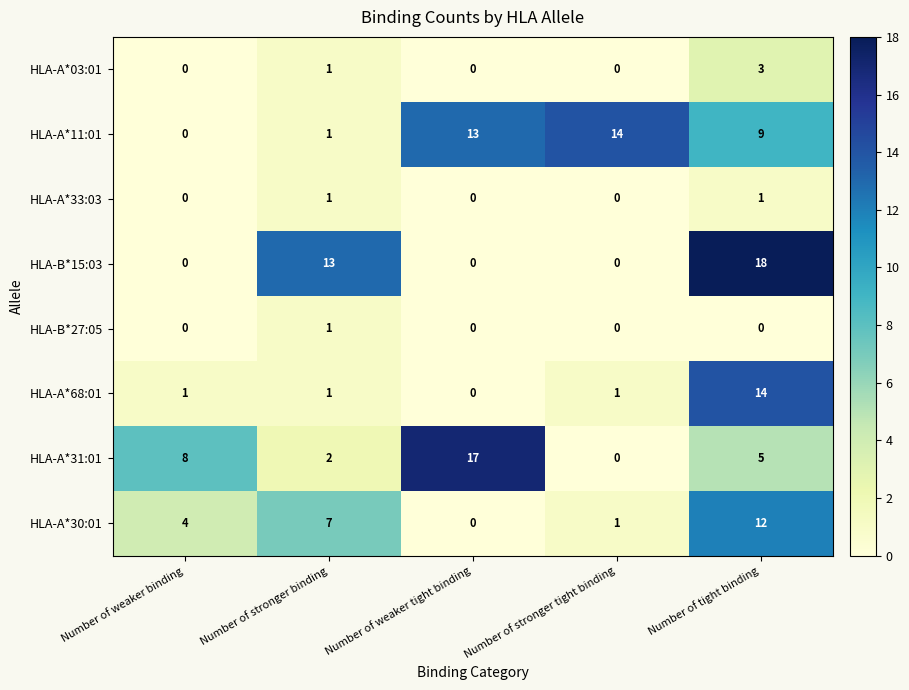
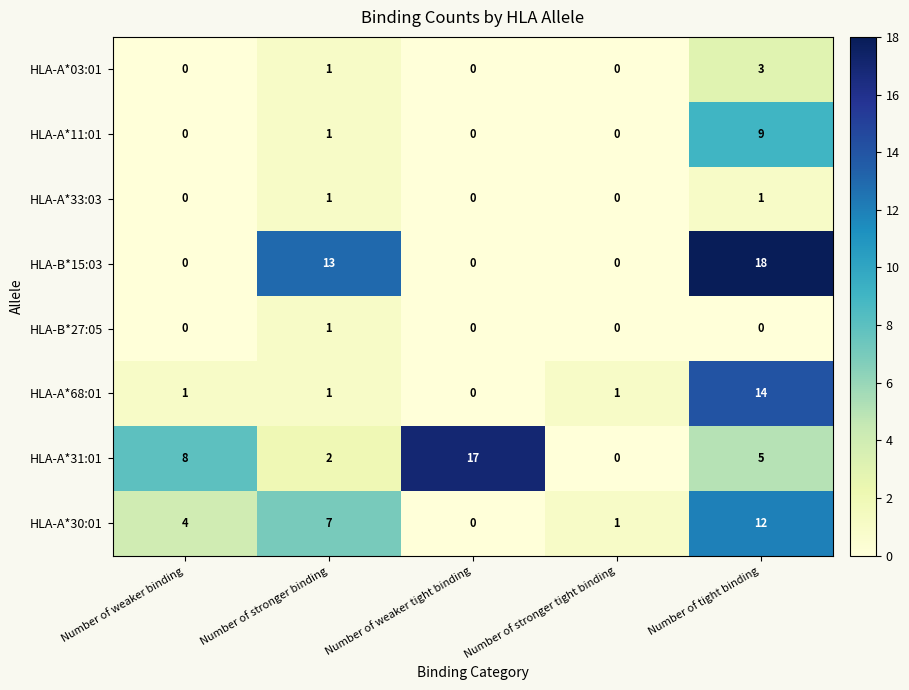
HLA-A*11:01, Number of weaker tight binding: 13 -> 0
HLA-A*11:01, Number of stronger tight binding: 14 -> 0
